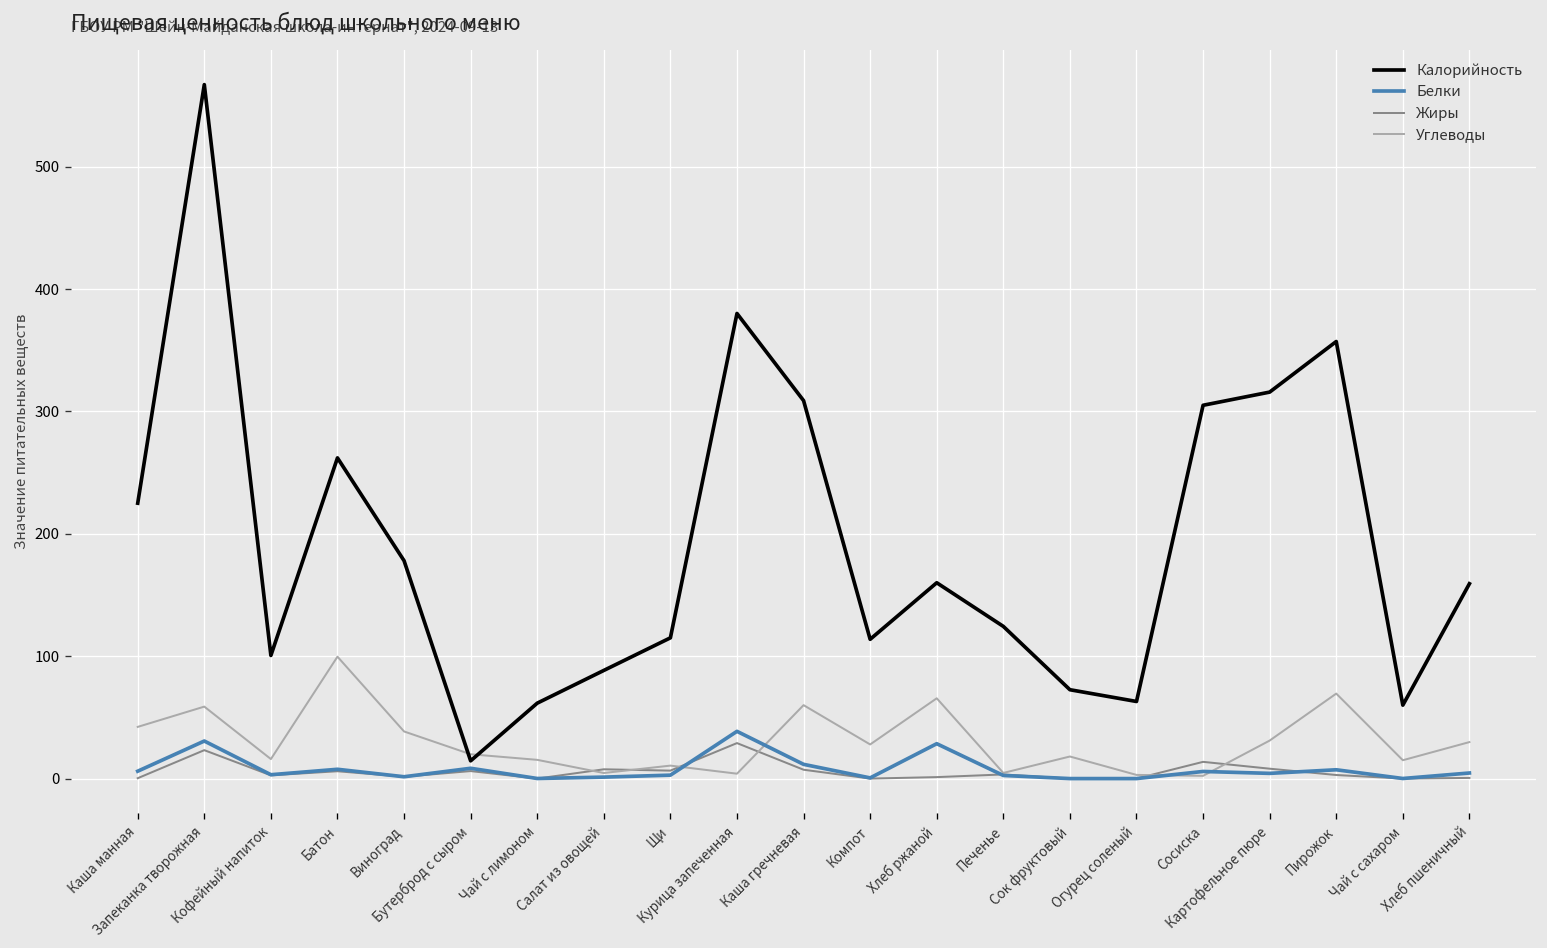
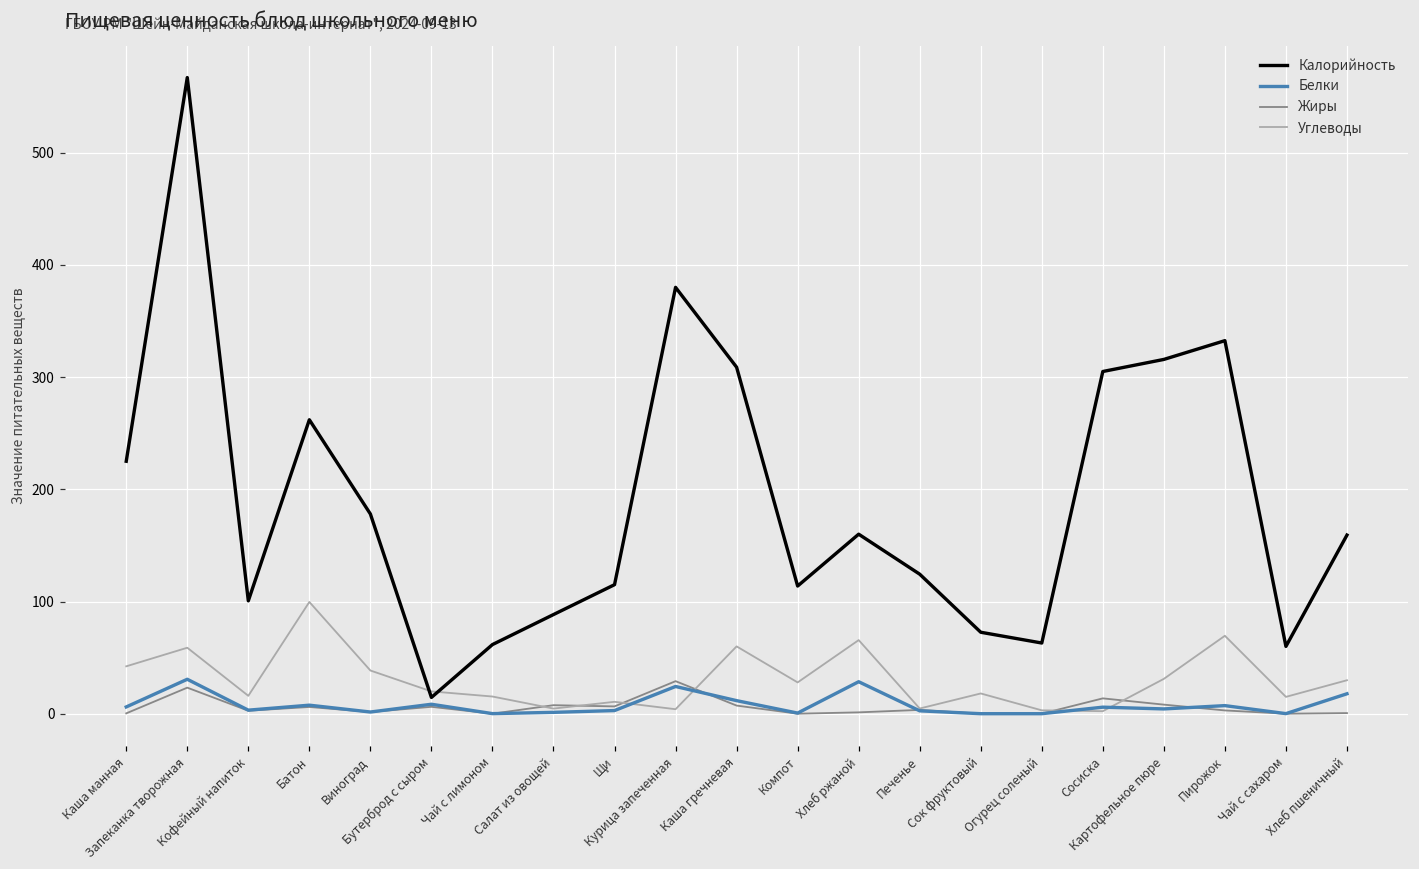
Белки, Курица запеченная: 39 -> 24
Калорийность, Пирожок: 357 -> 333
Белки, Хлеб пшеничный: 5 -> 18
